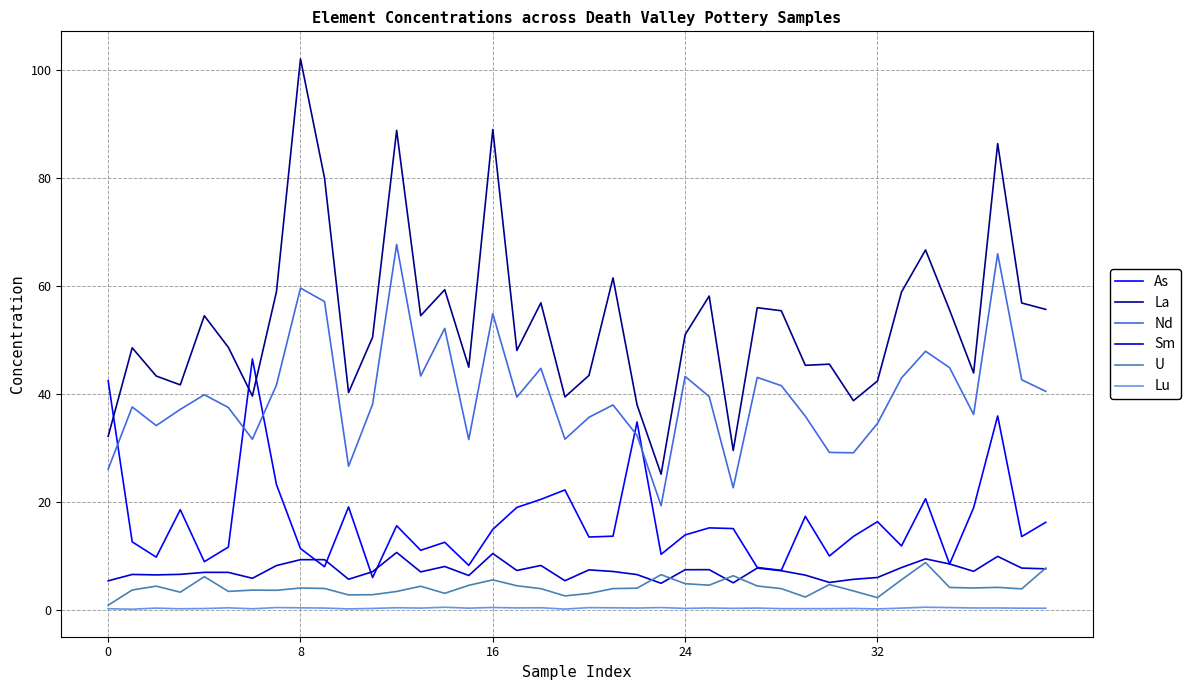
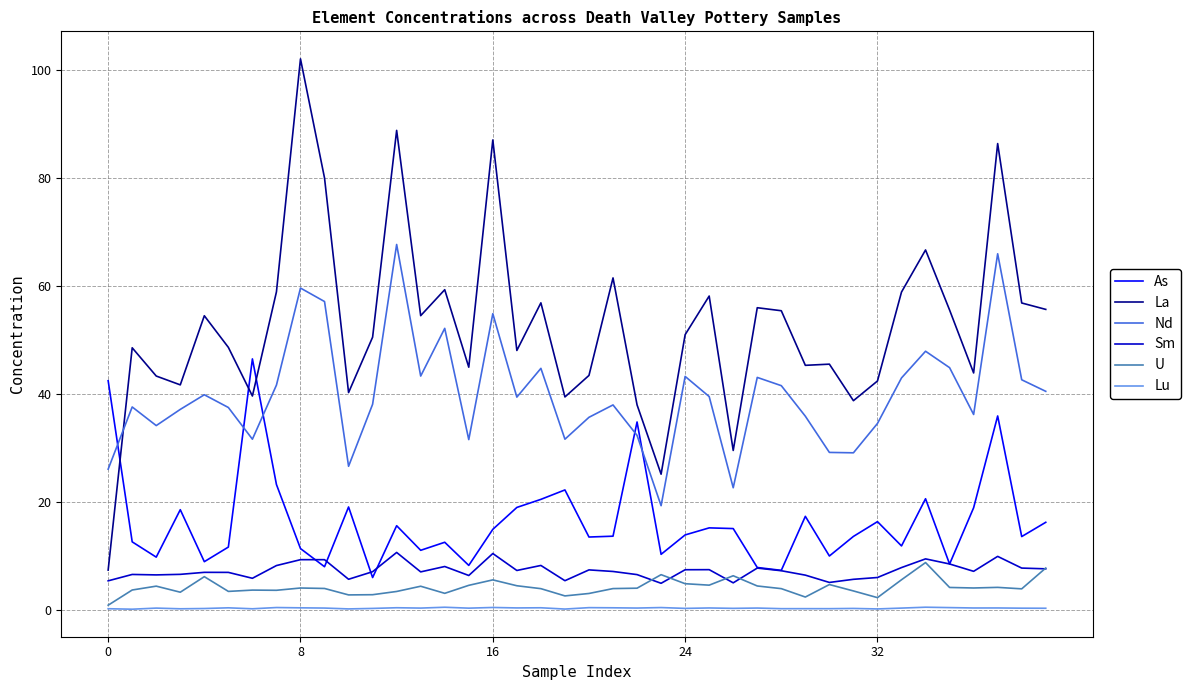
La, 0: 32 -> 7
La, 16: 89 -> 87
